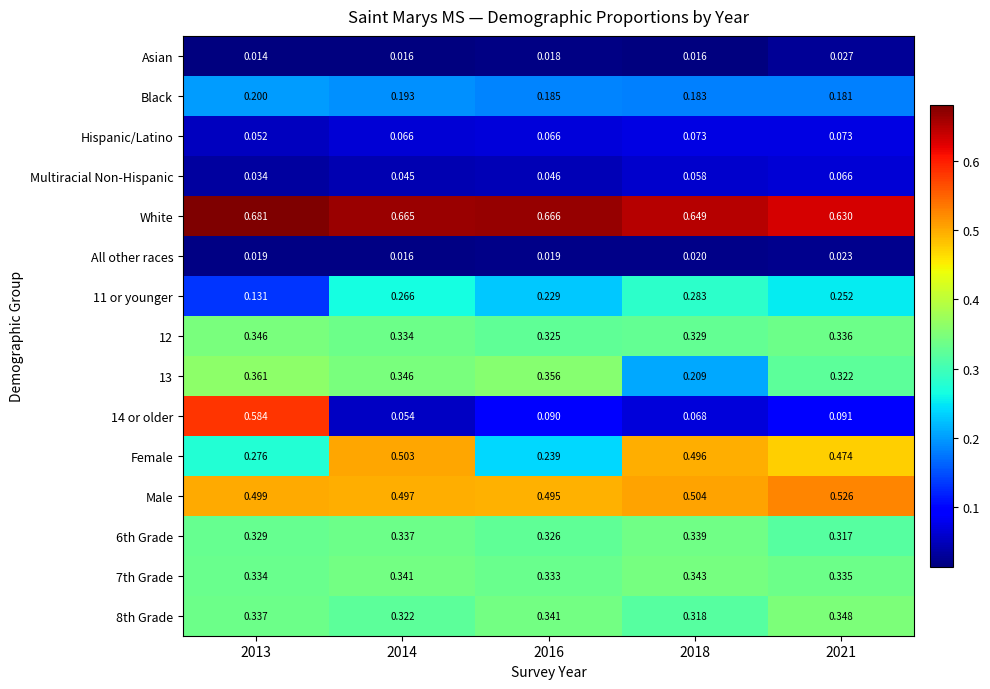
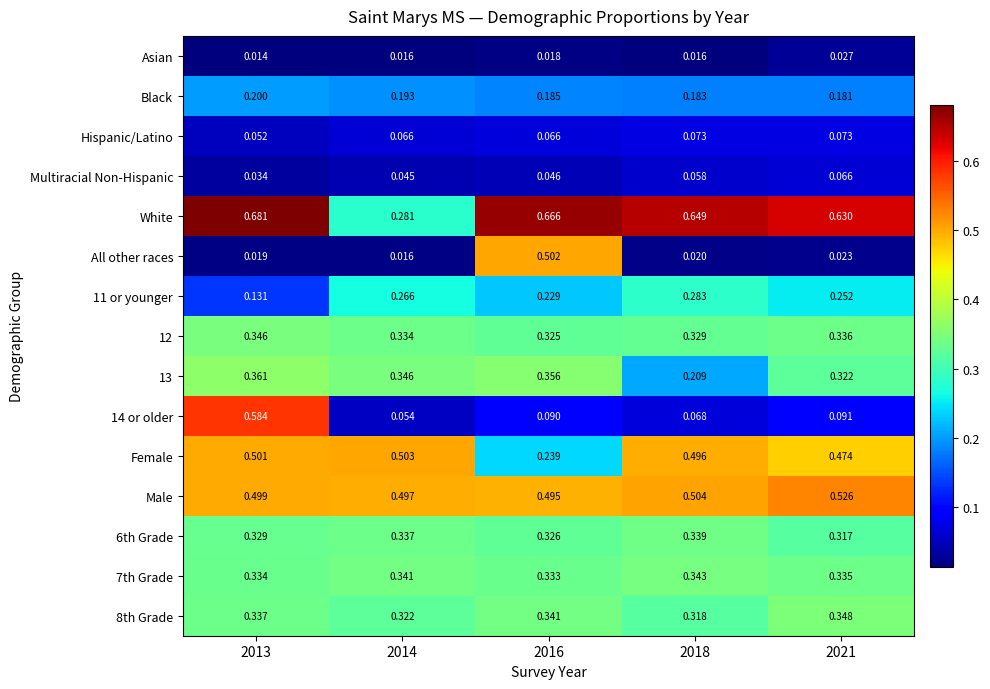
White, 2014: 0.665 -> 0.281
All other races, 2016: 0.019 -> 0.502
Female, 2013: 0.276 -> 0.501
